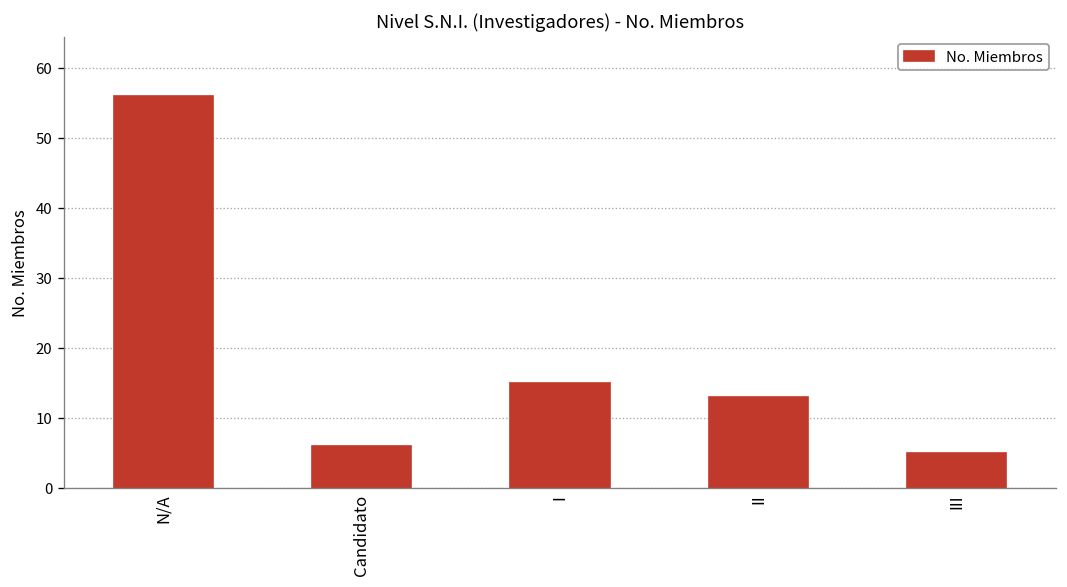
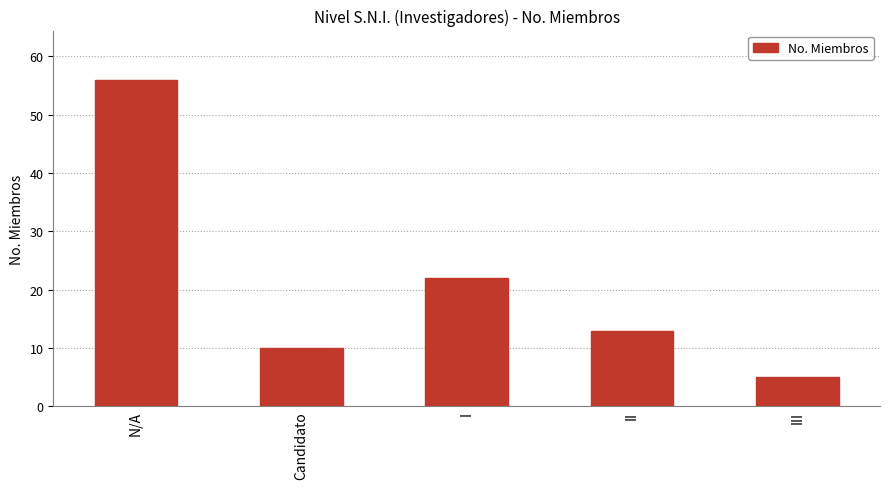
Candidato: 6 -> 10
I: 15 -> 22
